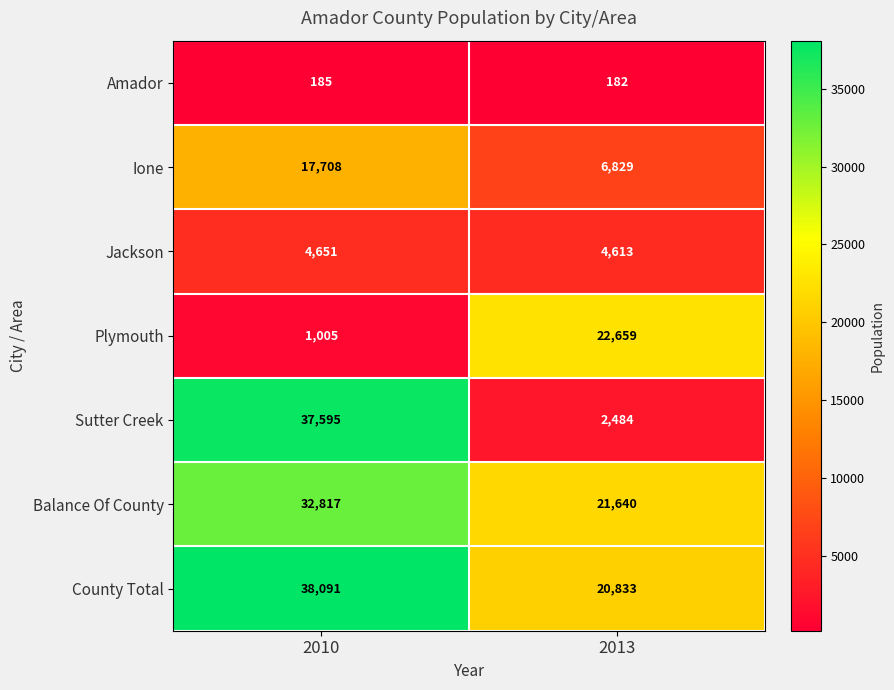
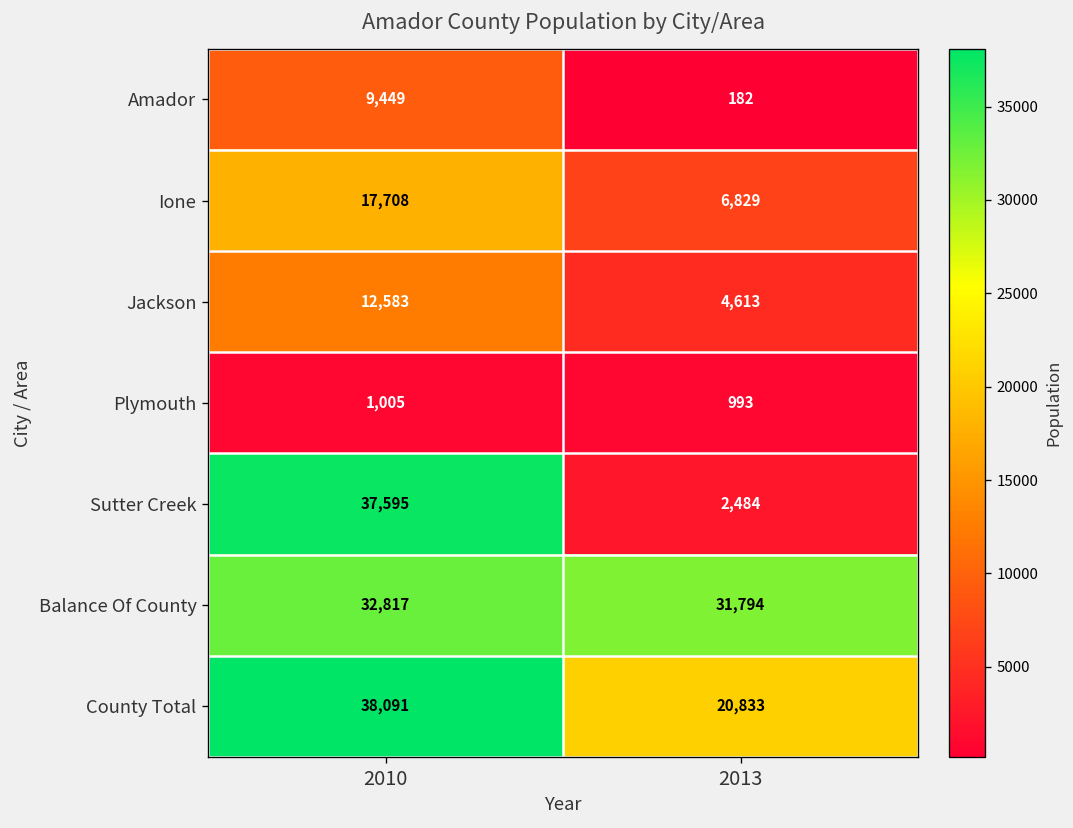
Amador, 2010: 185 -> 9,449
Jackson, 2010: 4,651 -> 12,583
Plymouth, 2013: 22,659 -> 993
Balance Of County, 2013: 21,640 -> 31,794
